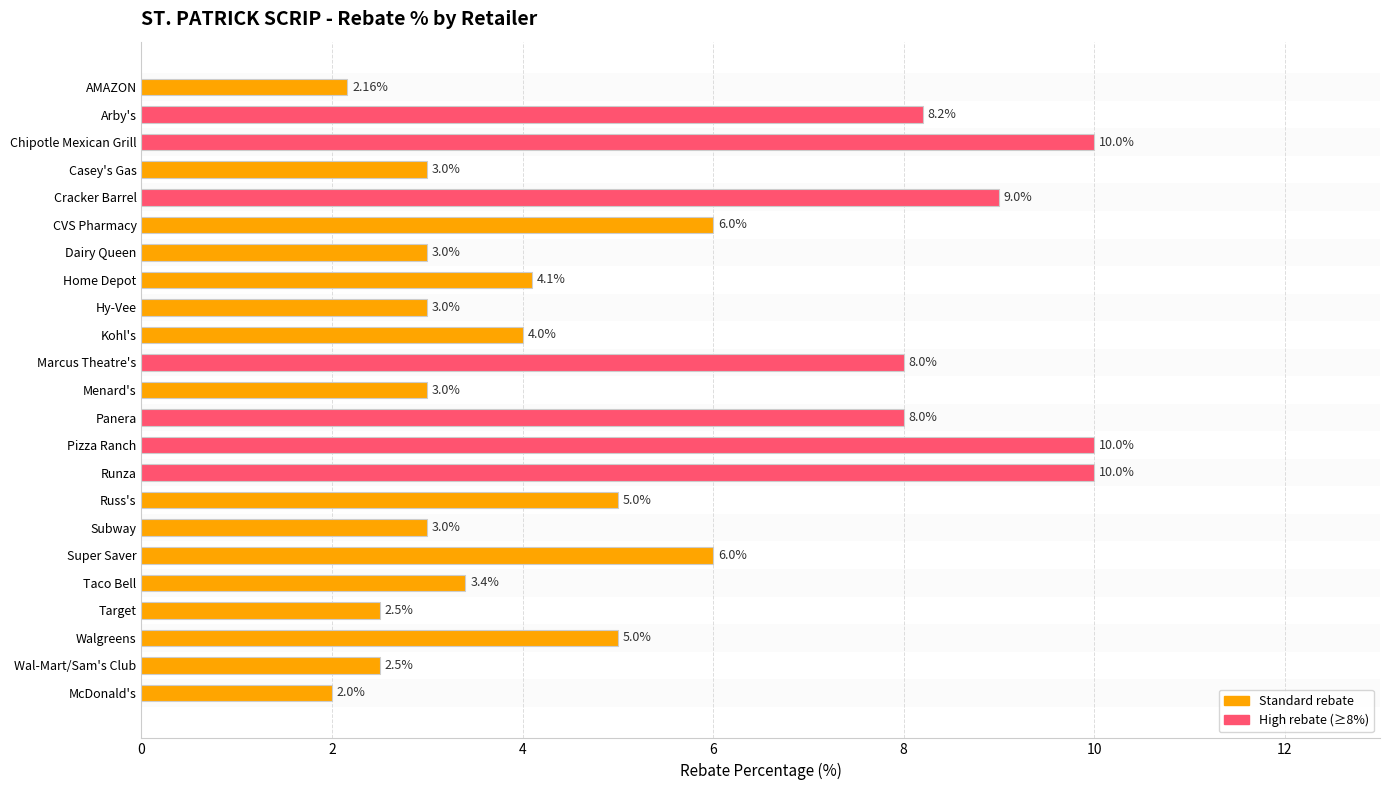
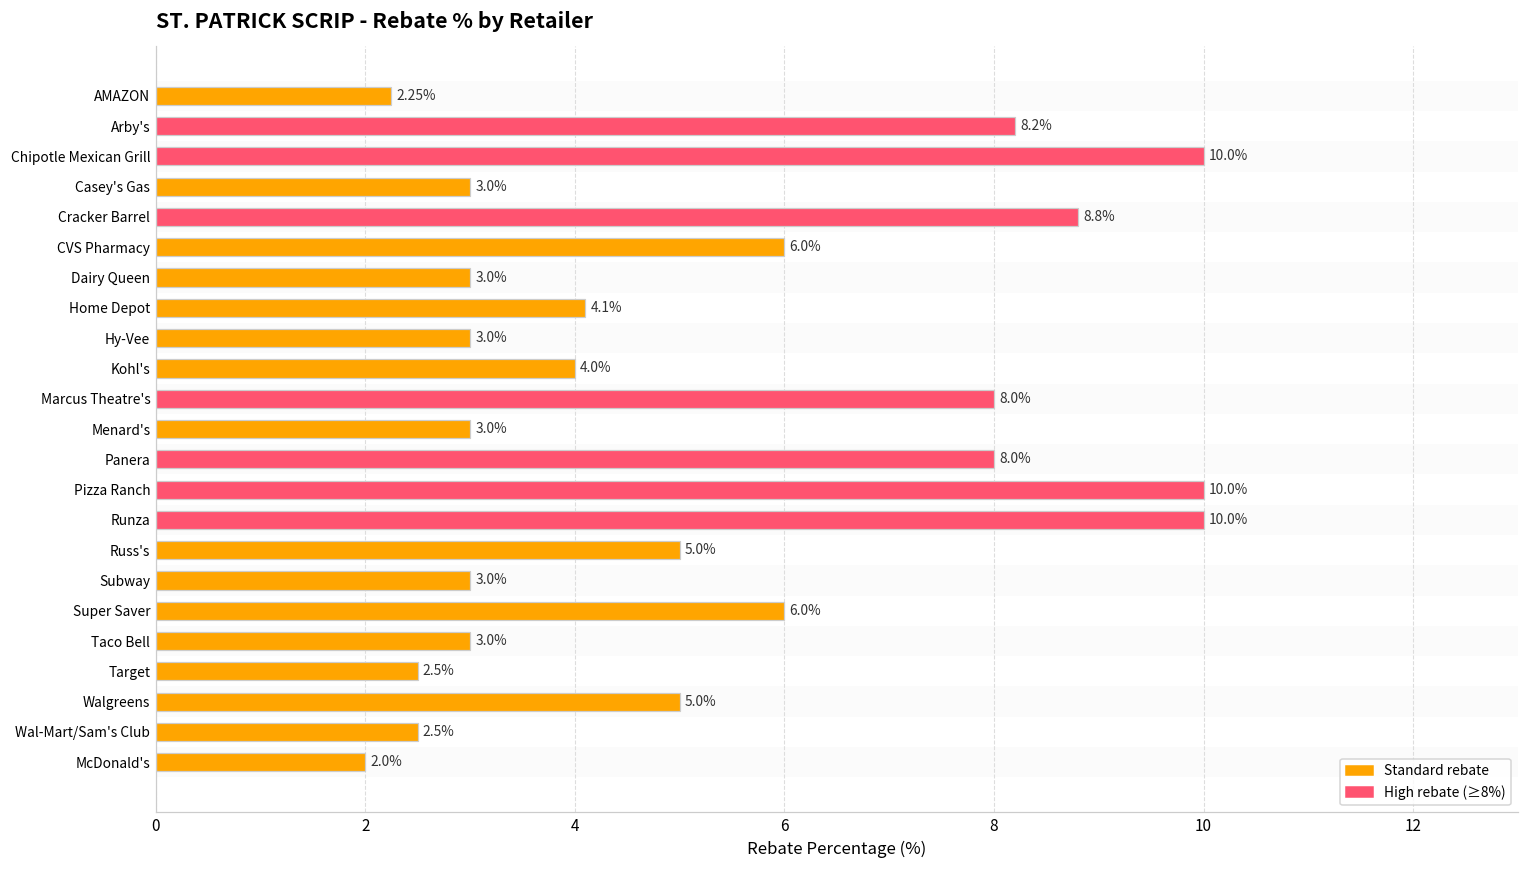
AMAZON: 2.16% -> 2.25%
Cracker Barrel: 9.0% -> 8.8%
Taco Bell: 3.4% -> 3.0%
